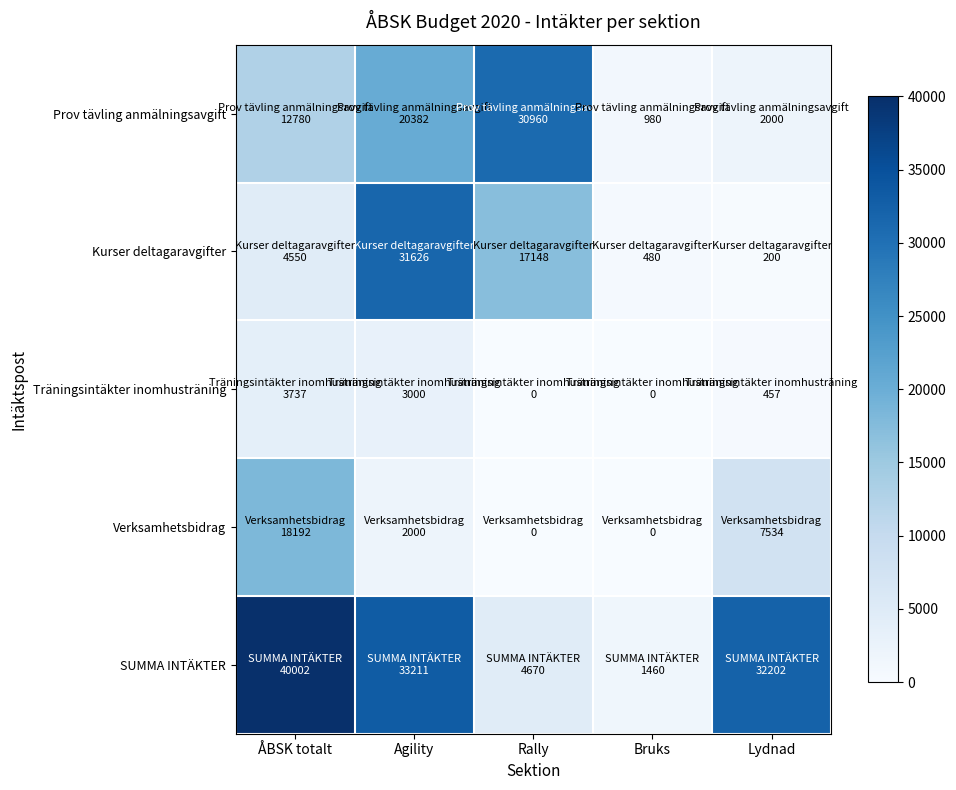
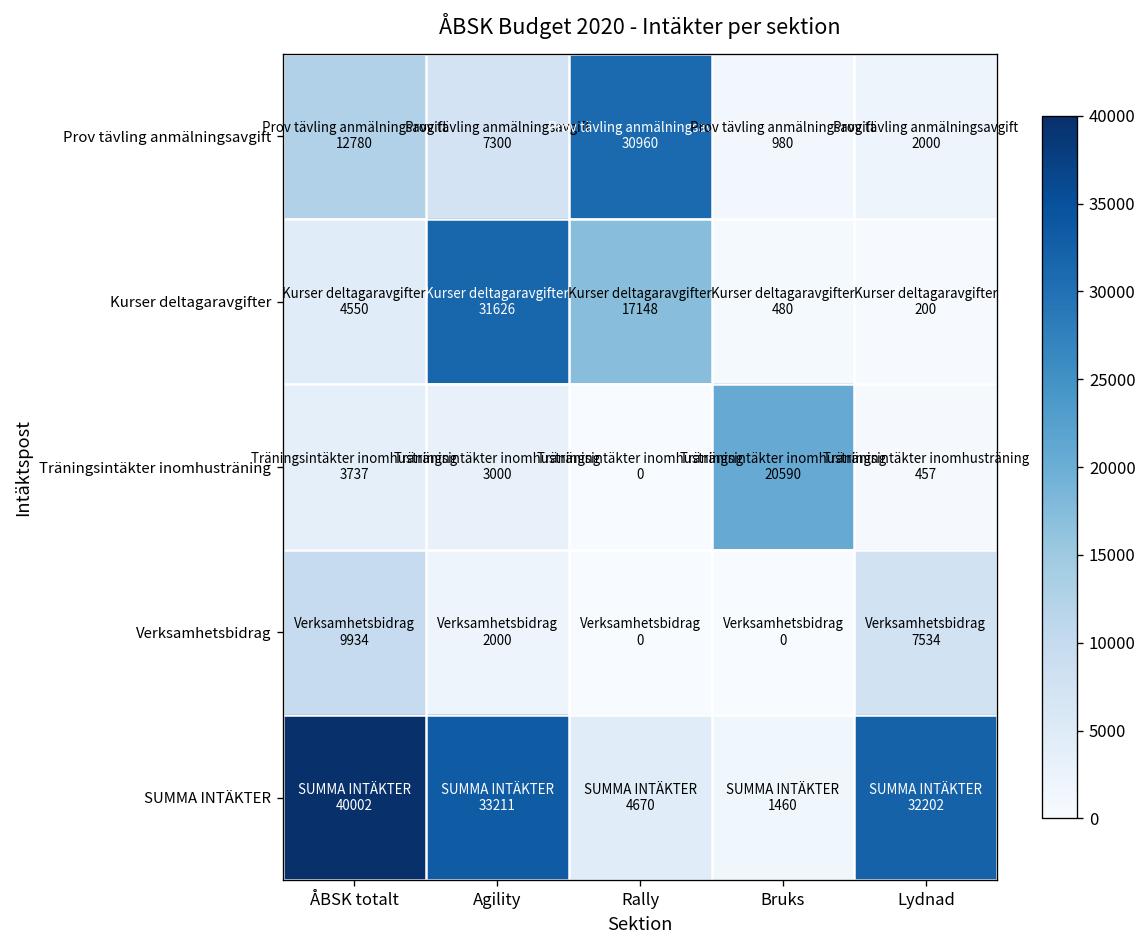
Prov tävling anmälningsavgift, Agility: 20382 -> 7300
Träningsintäkter inomhusträning, Bruks: 0 -> 20590
Verksamhetsbidrag, ÅBSK totalt: 18192 -> 9934
